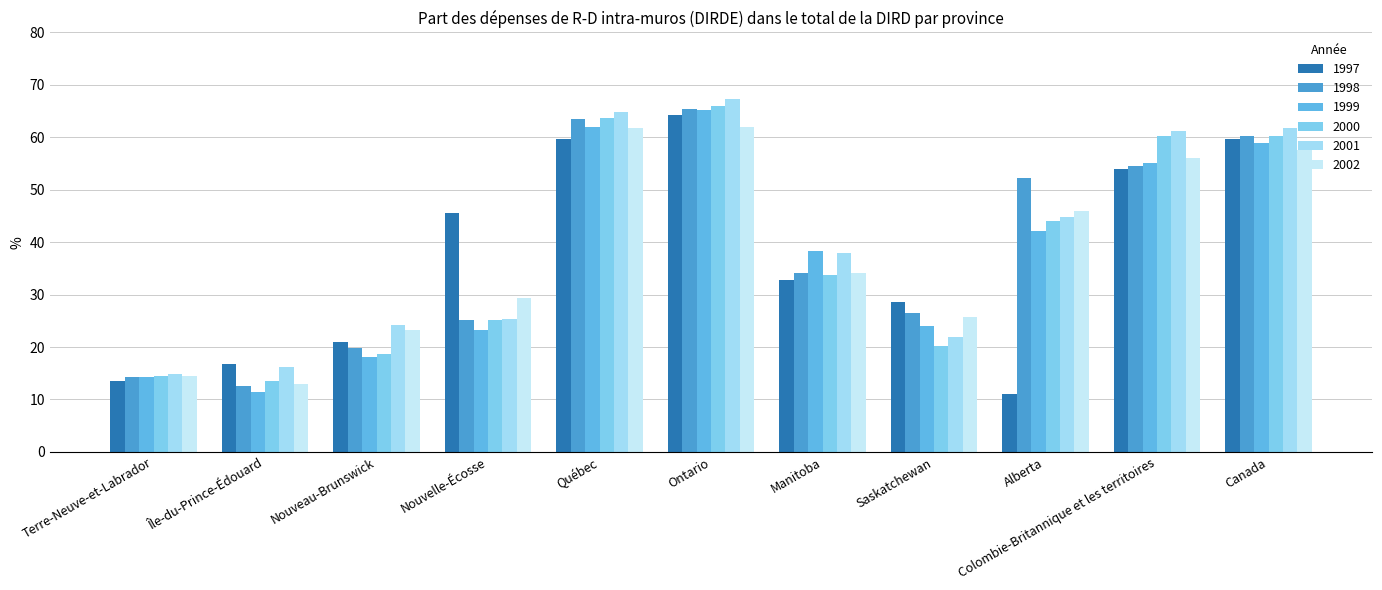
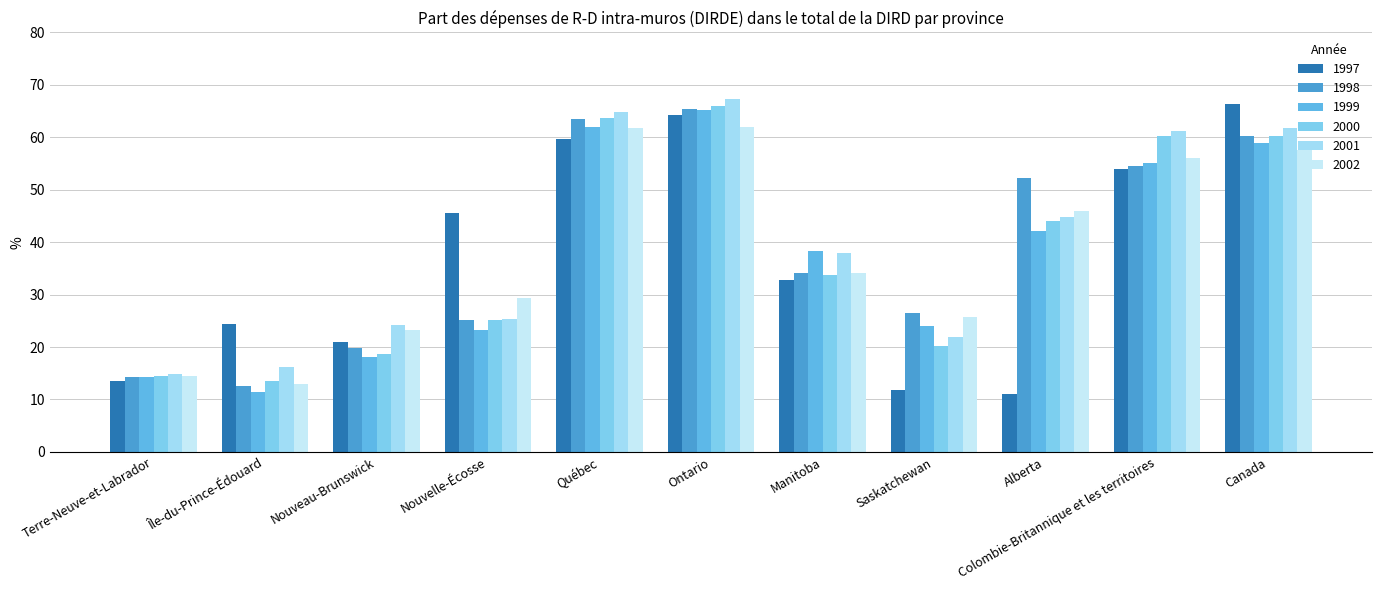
1997, Île-du-Prince-Édouard: 17 -> 24
1997, Saskatchewan: 29 -> 12
1997, Canada: 60 -> 66
